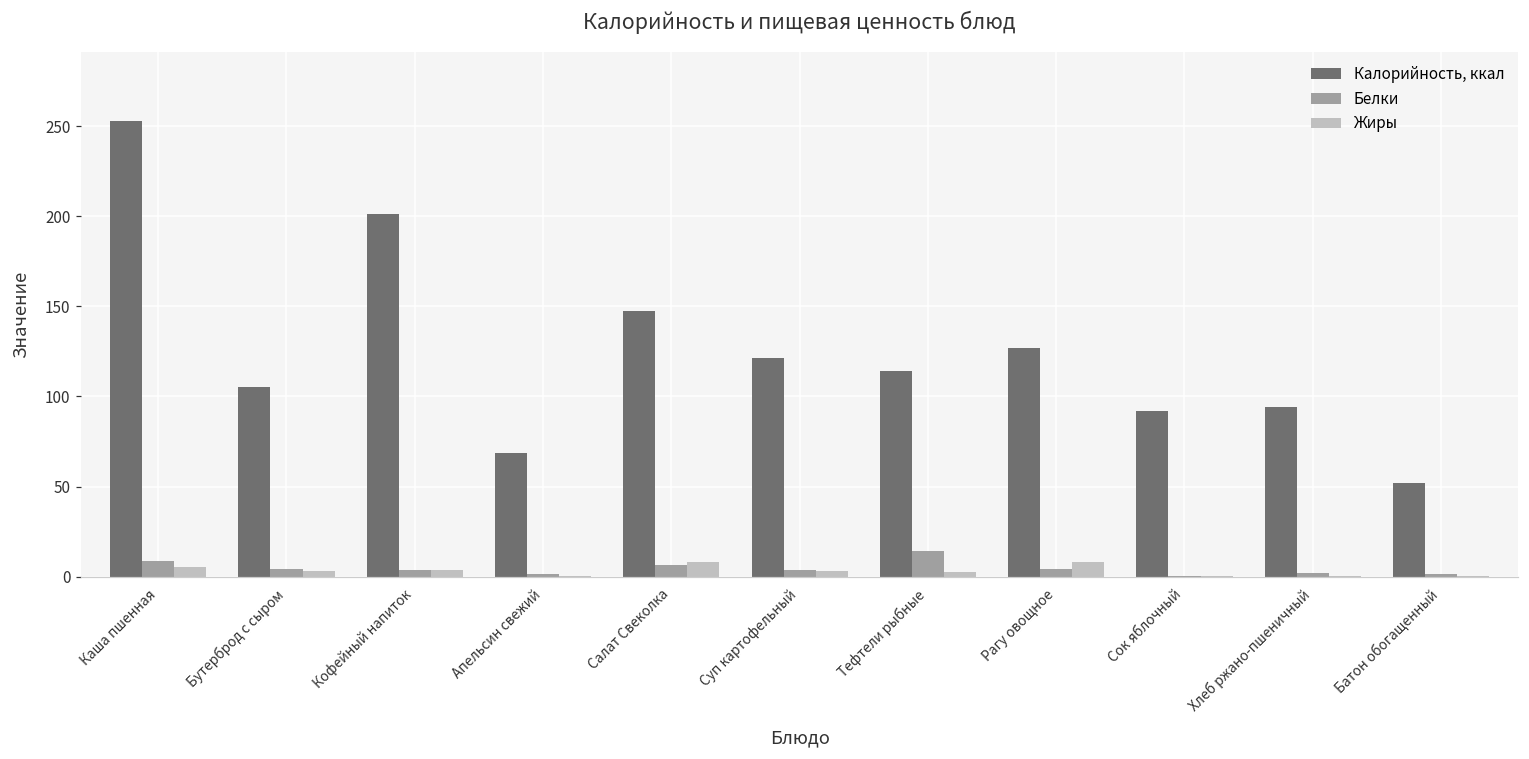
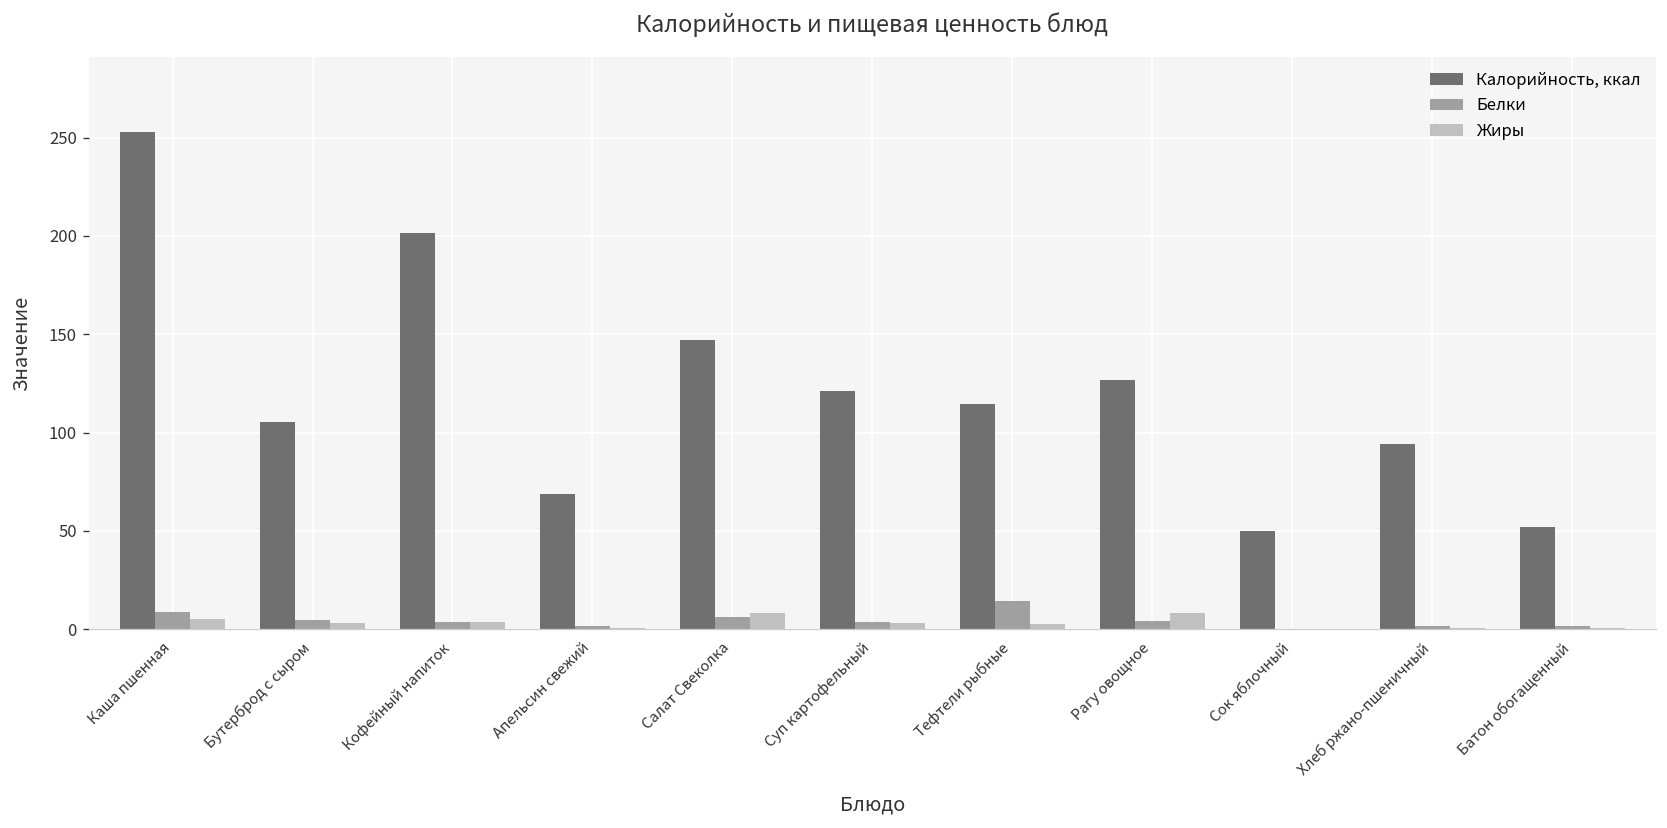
Калорийность, ккал, Сок яблочный: 92 -> 50
